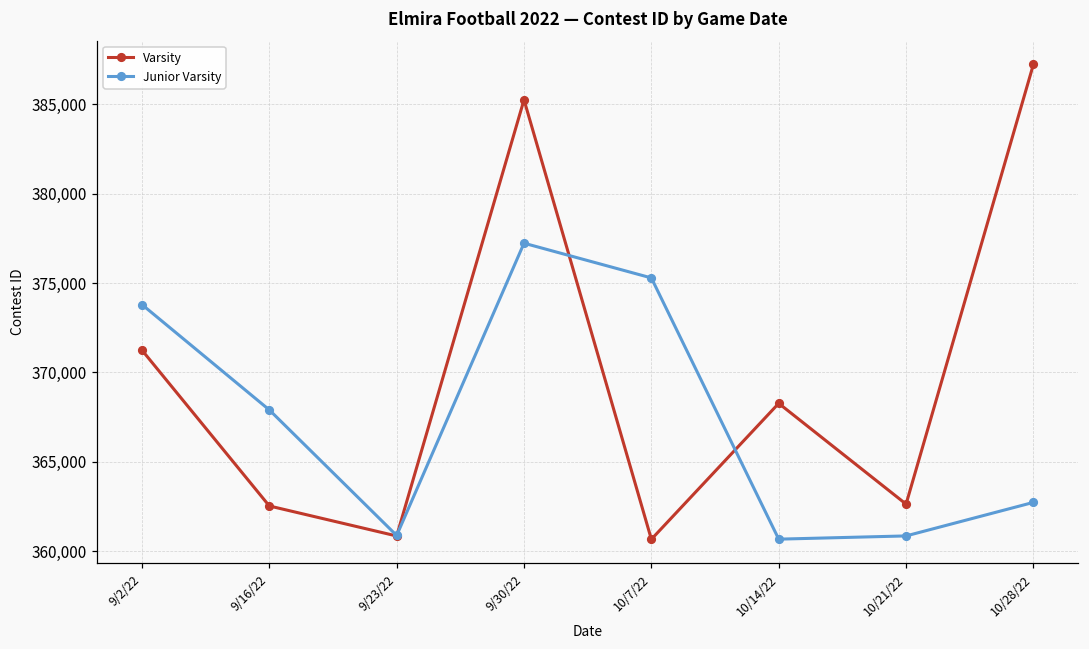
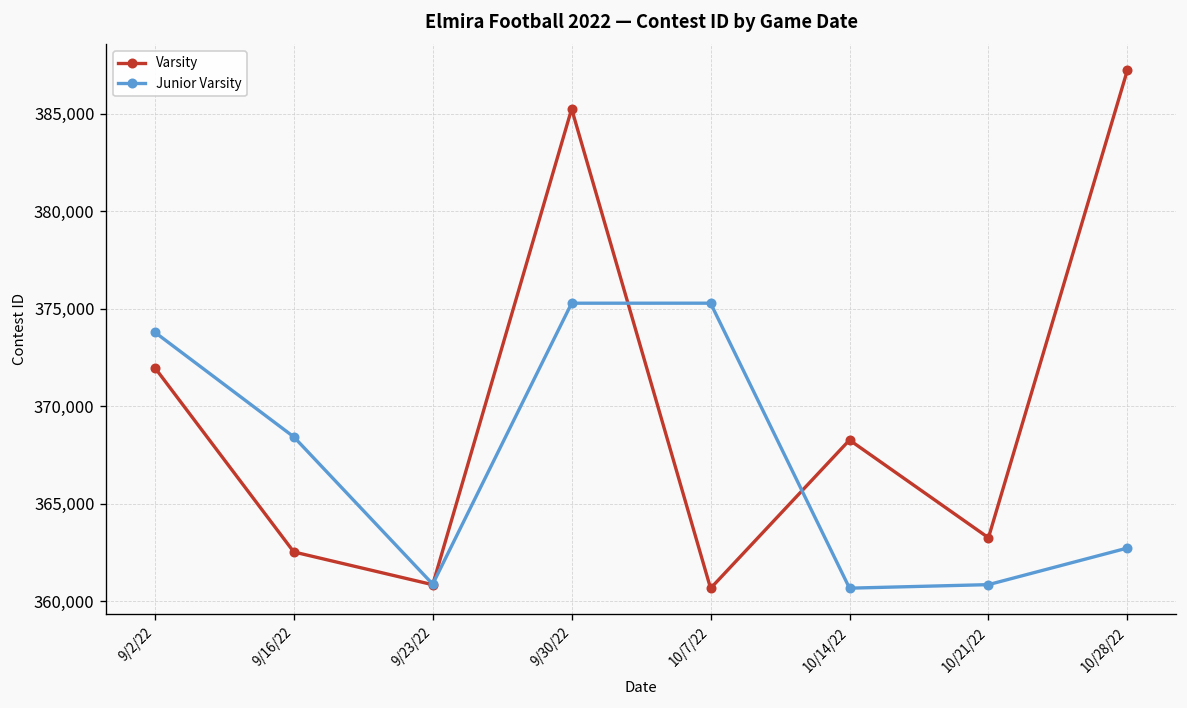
Varsity, 9/2/22: 371,200 -> 372,000
Junior Varsity, 9/16/22: 367,900 -> 368,400
Junior Varsity, 9/30/22: 377,200 -> 375,300
Varsity, 10/21/22: 362,600 -> 363,300
